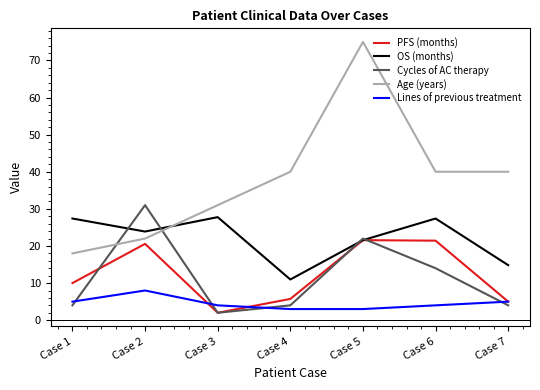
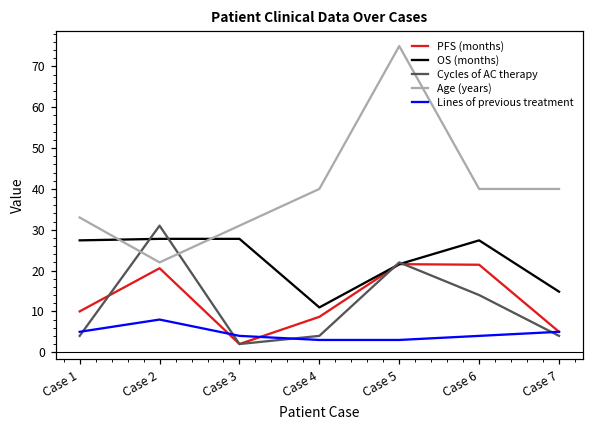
Age (years), Case 1: 18 -> 33
OS (months), Case 2: 24 -> 28
PFS (months), Case 4: 6 -> 9
